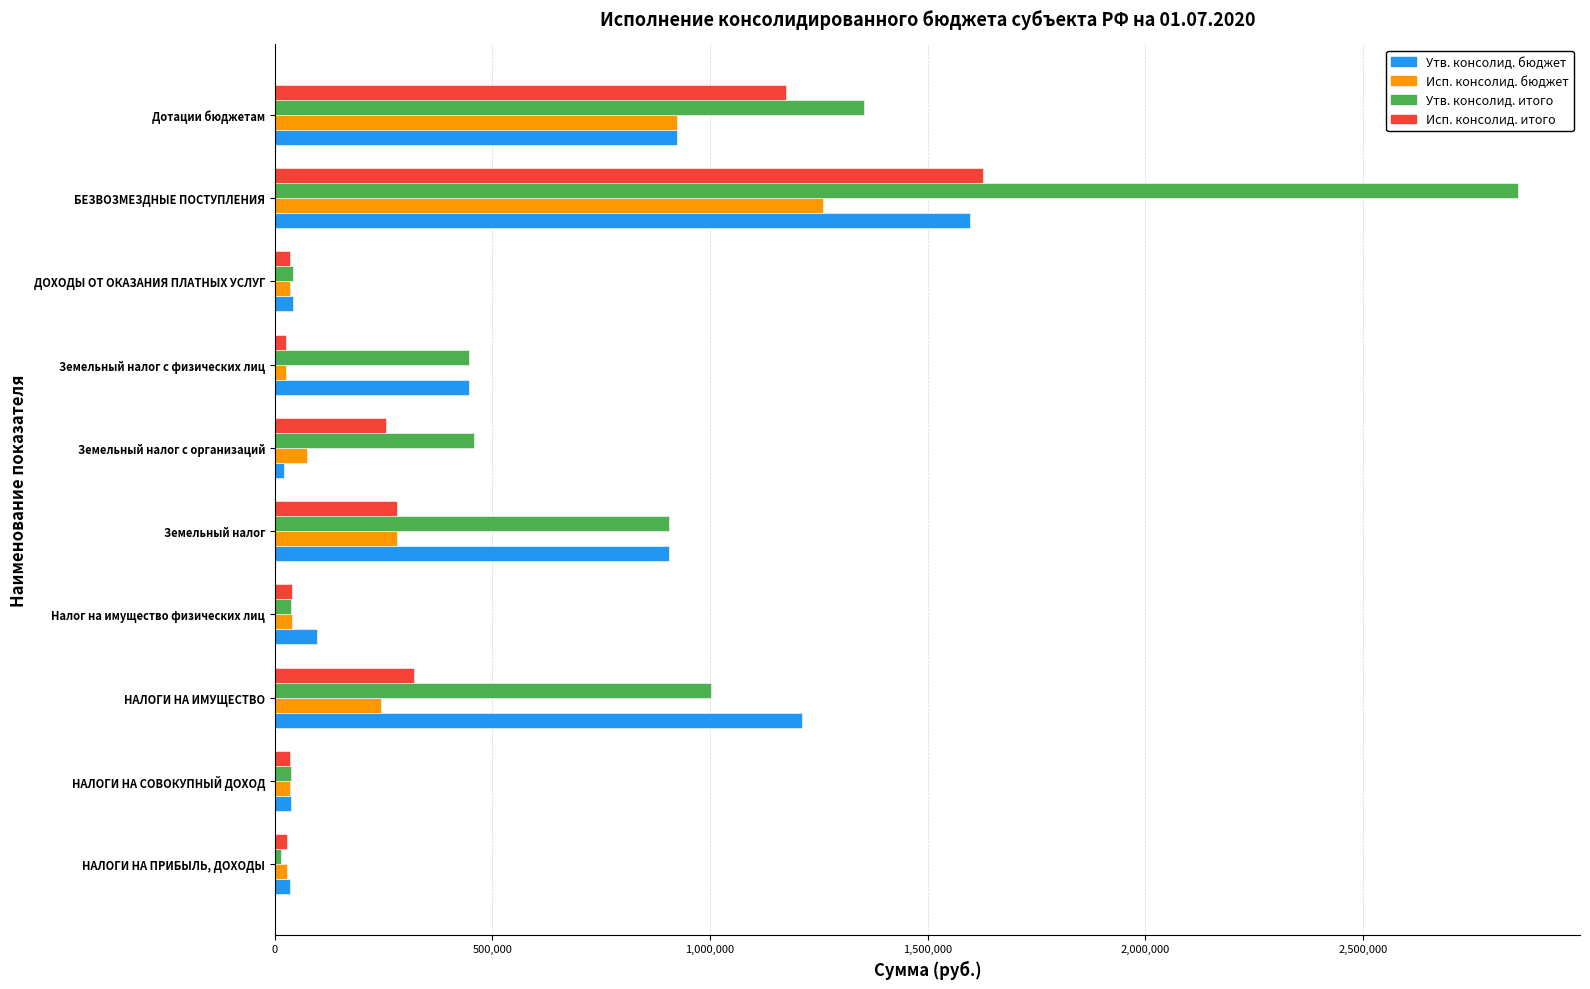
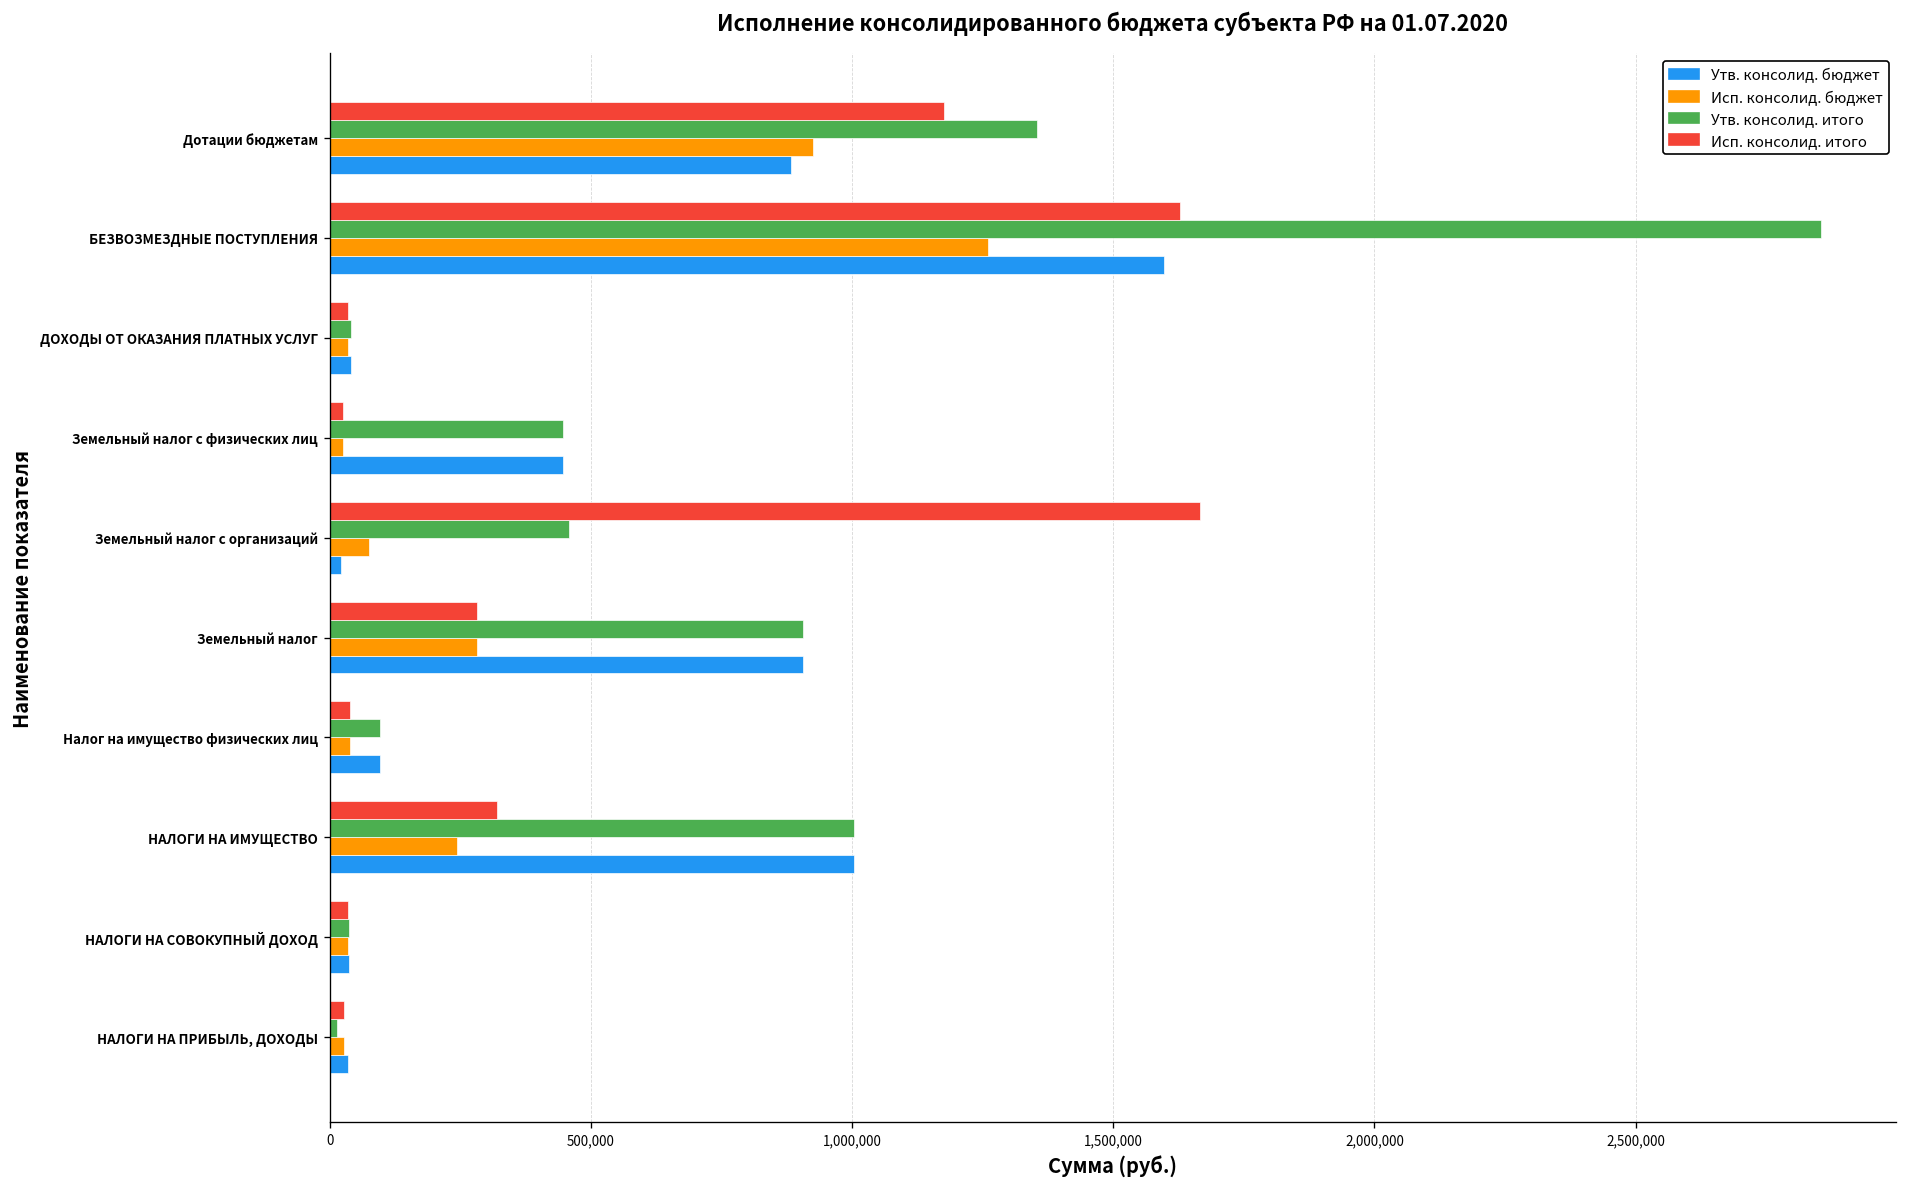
Утв. консолид. бюджет, Дотации бюджетам: 920,000 -> 880,000
Исп. консолид. итого, Земельный налог с организаций: 260,000 -> 1,670,000
Утв. консолид. итого, Налог на имущество физических лиц: 40,000 -> 100,000
Утв. консолид. бюджет, НАЛОГИ НА ИМУЩЕСТВО: 1,210,000 -> 1,000,000
